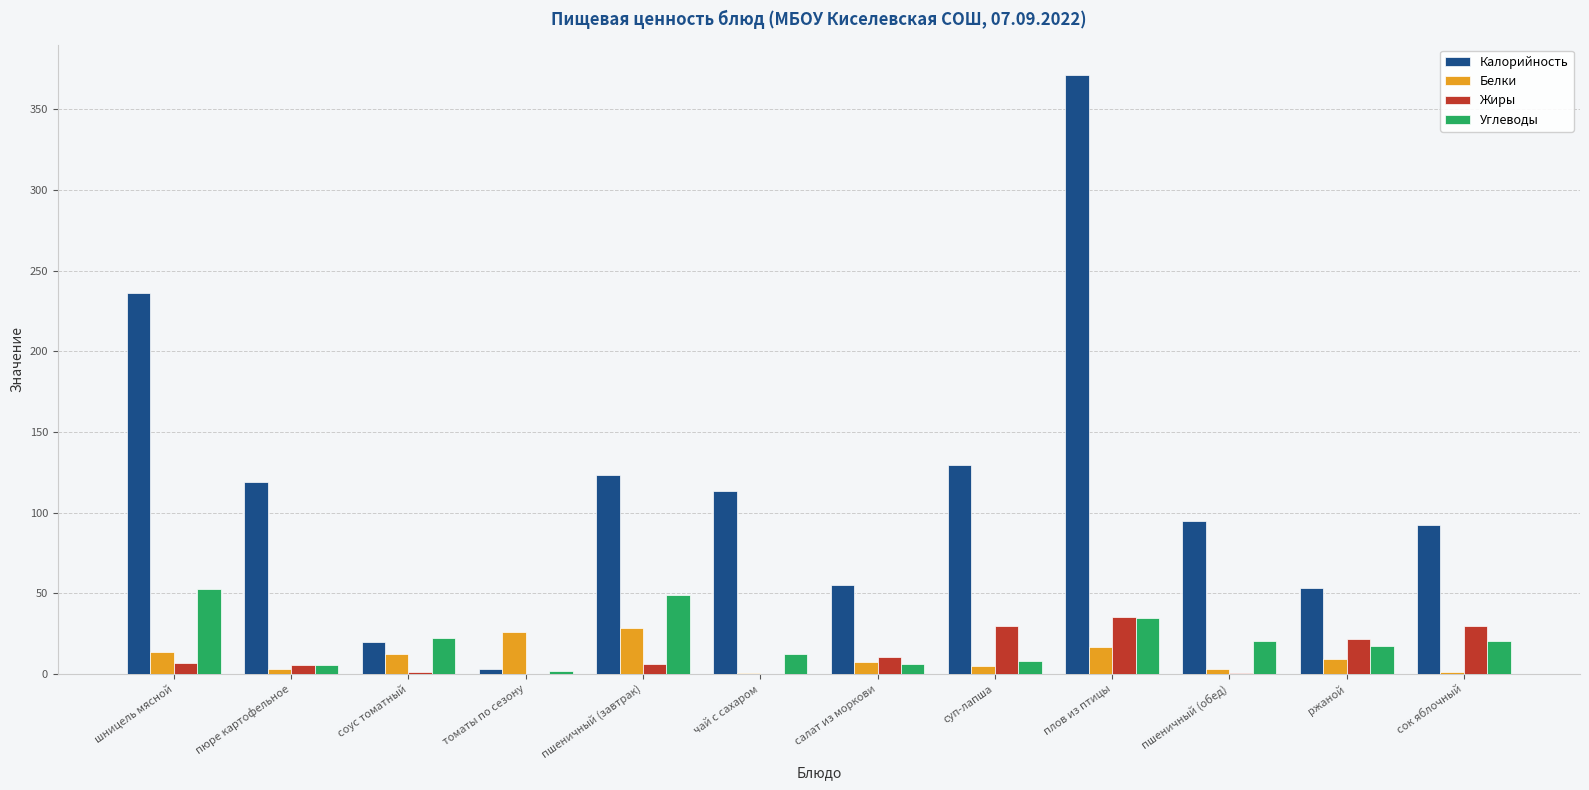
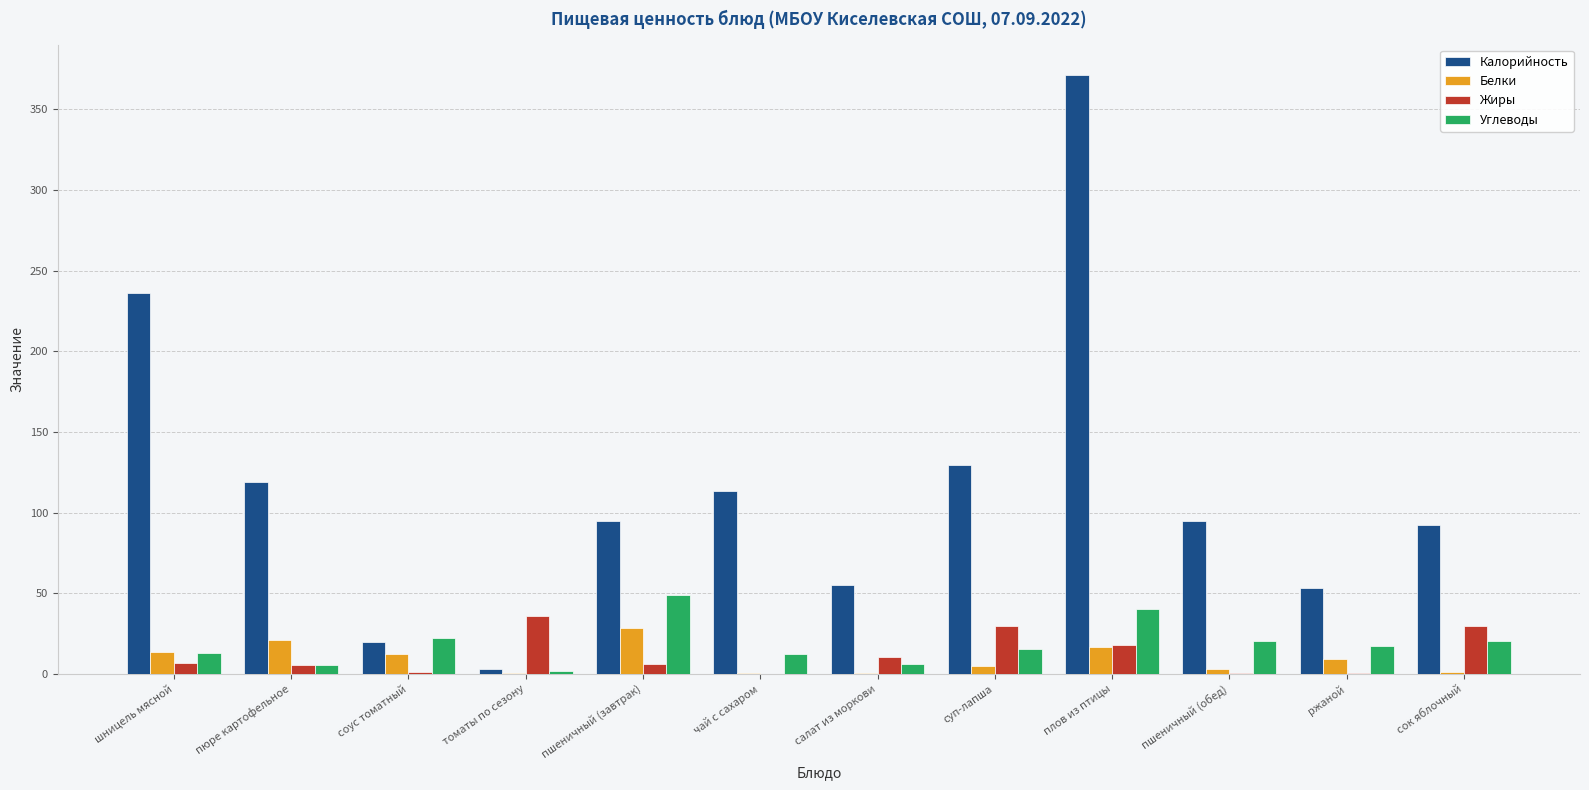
Углеводы, шницель мясной: 52 -> 13
Белки, пюре картофельное: 3 -> 21
Белки, томаты по сезону: 26 -> 1
Жиры, томаты по сезону: 0 -> 36
Калорийность, пшеничный (завтрак): 123 -> 95
Белки, салат из моркови: 7 -> 1
Углеводы, суп-лапша: 8 -> 16
Жиры, плов из птицы: 35 -> 18
Углеводы, плов из птицы: 35 -> 40
Жиры, ржаной: 22 -> 0
